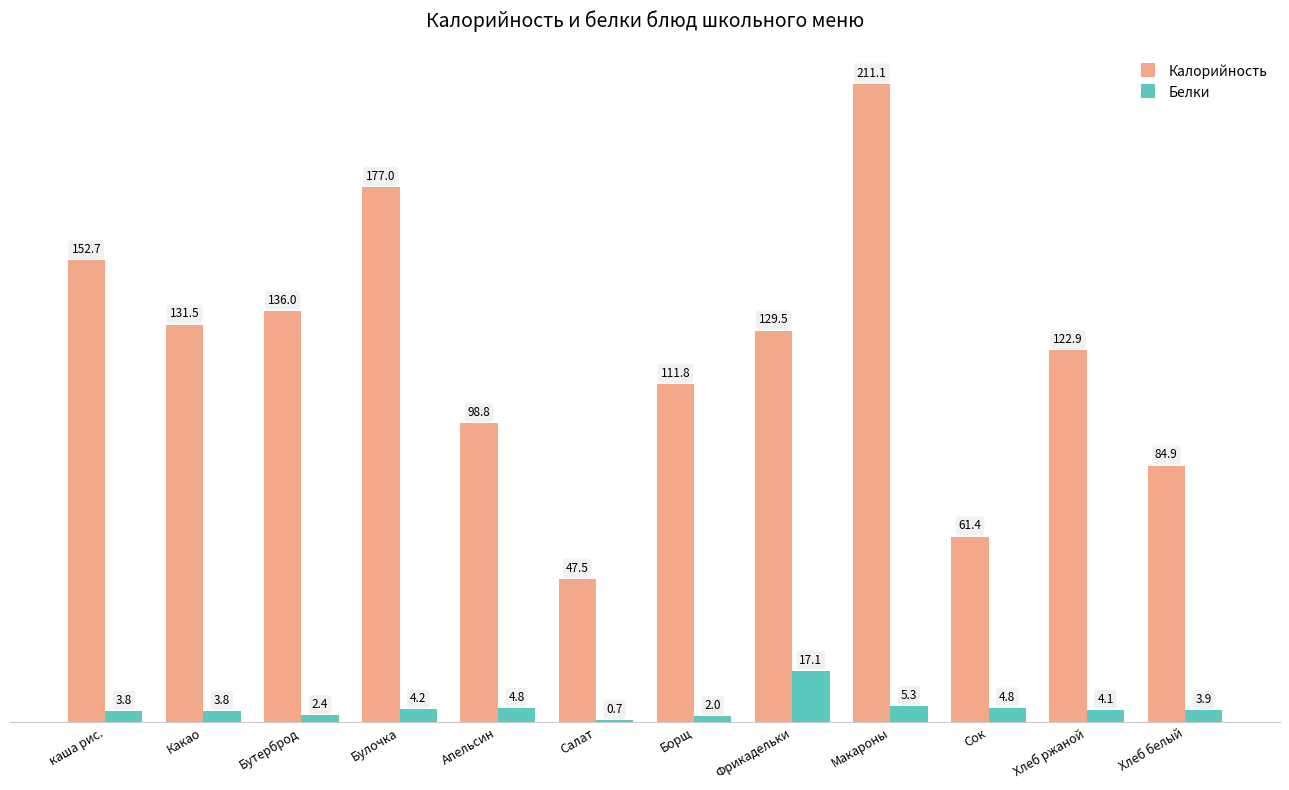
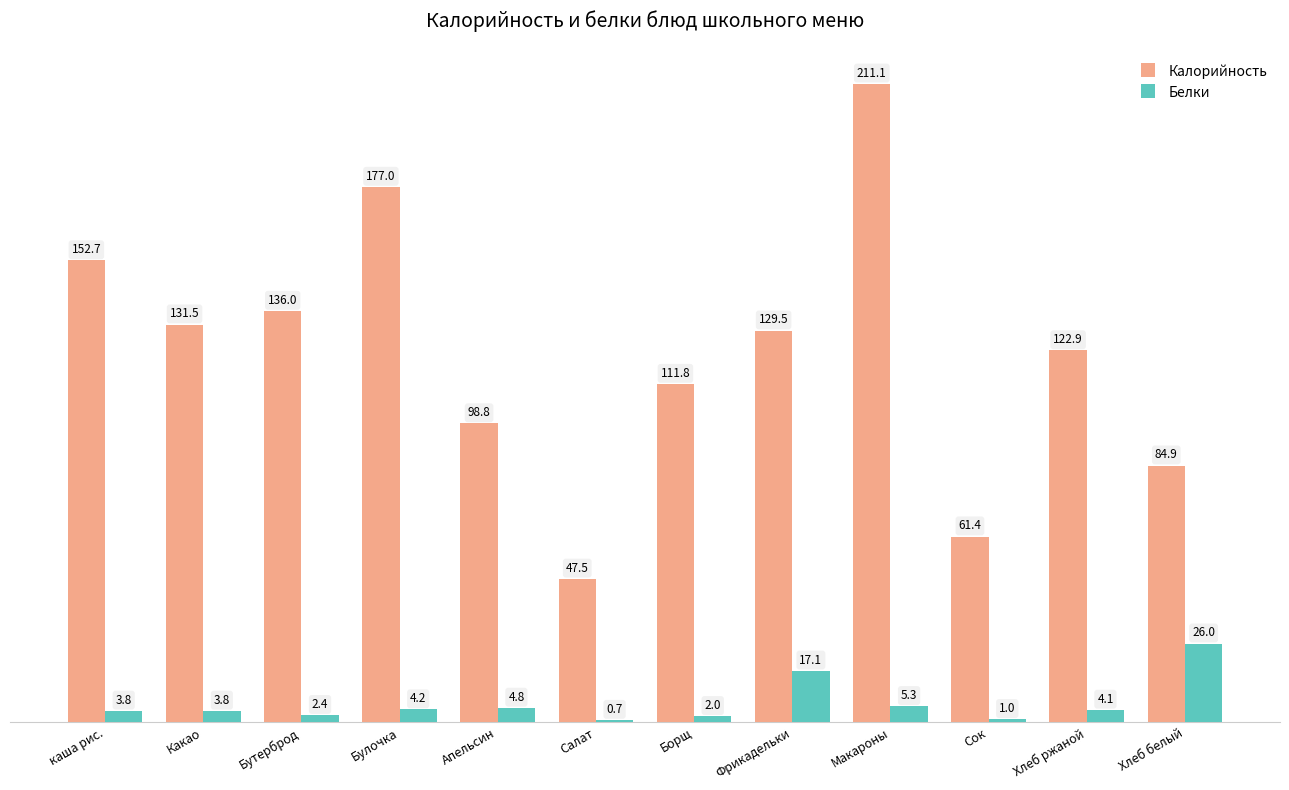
Белки, Сок: 4.8 -> 1.0
Белки, Хлеб белый: 3.9 -> 26.0
